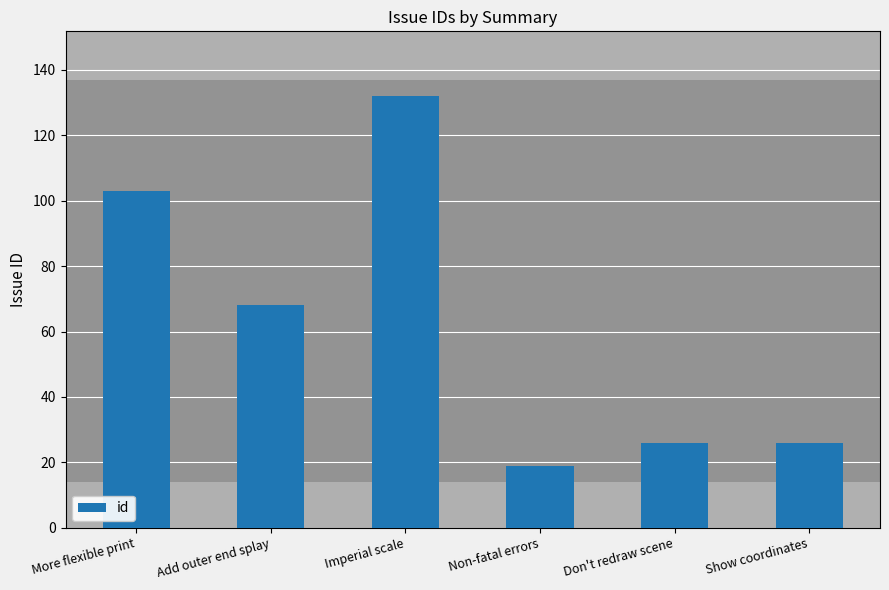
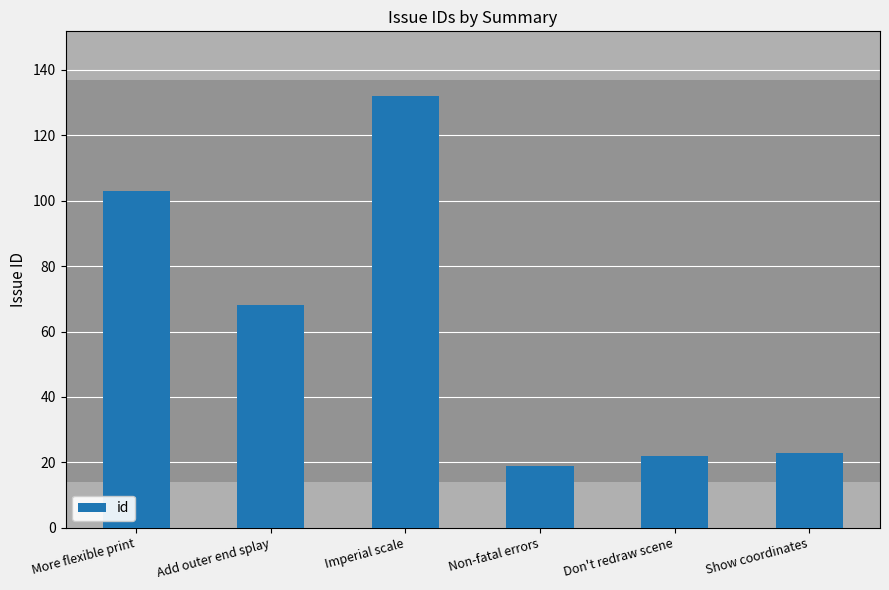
Don't redraw scene: 26 -> 22
Show coordinates: 26 -> 23
